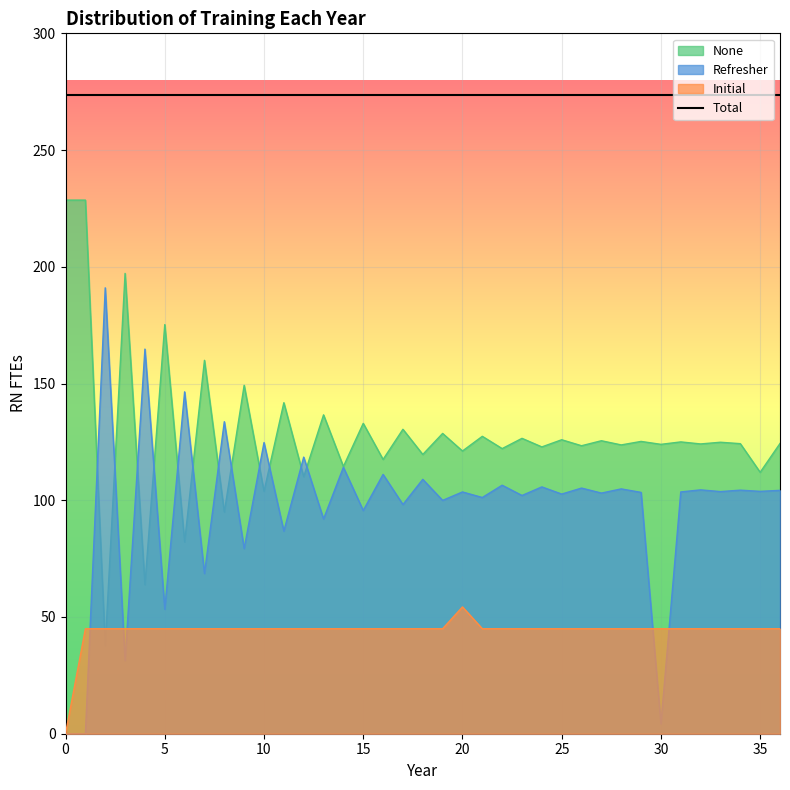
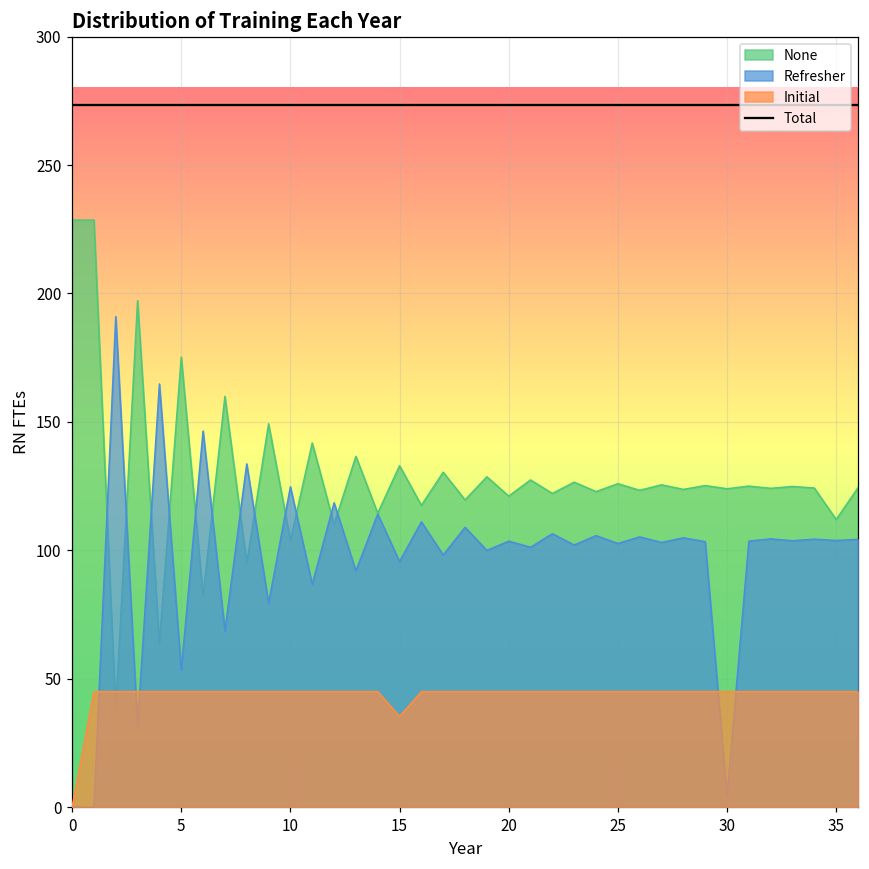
Initial, 15: 45 -> 35
Initial, 20: 54 -> 45
